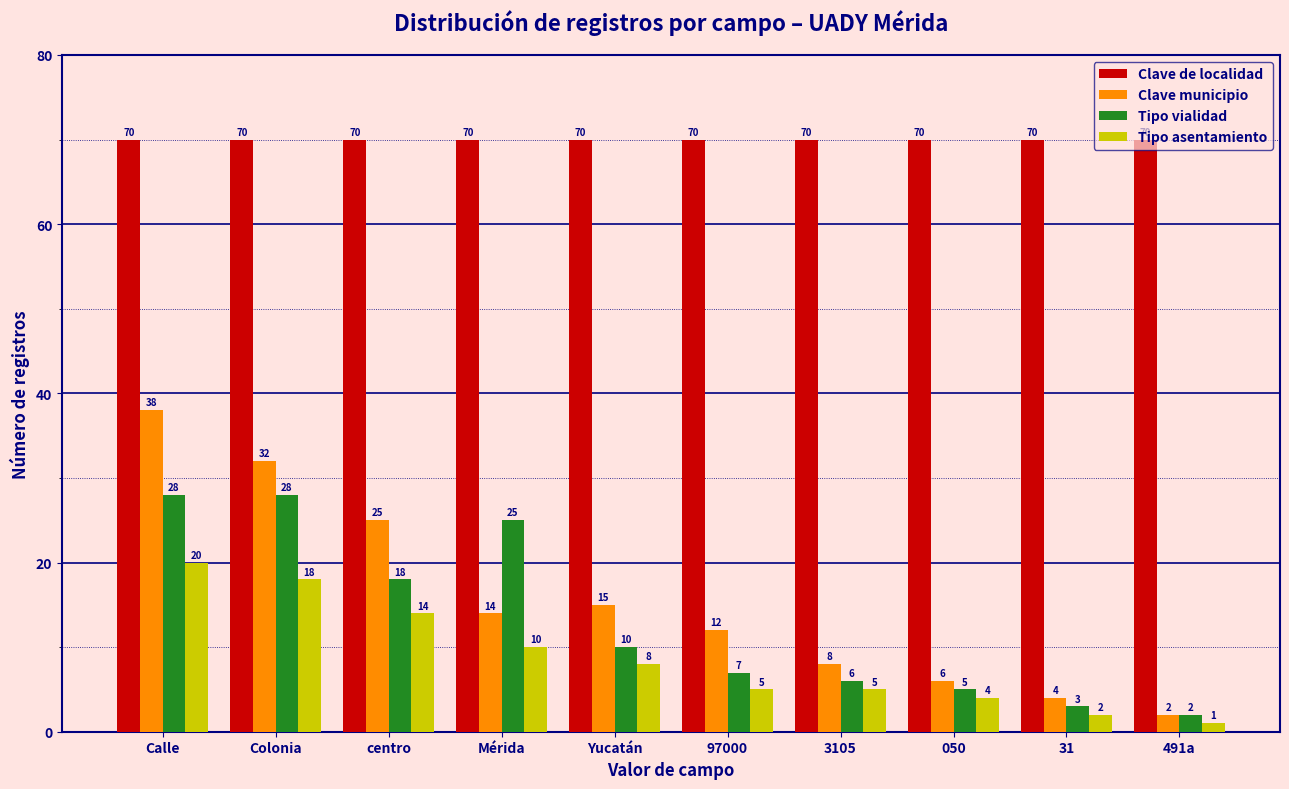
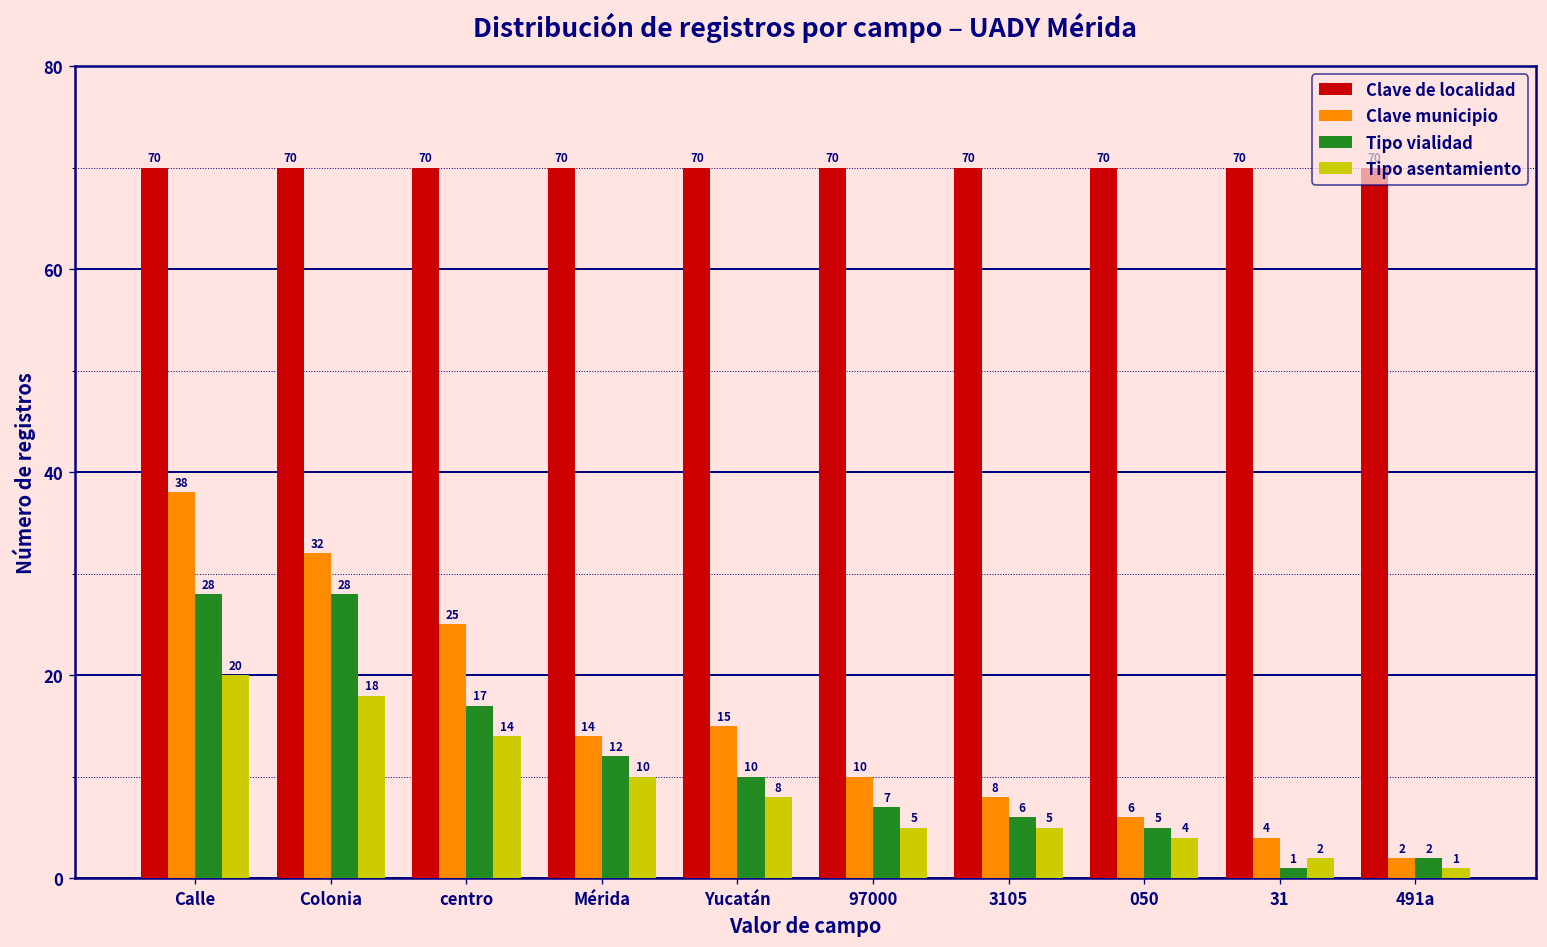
Tipo vialidad, centro: 18 -> 17
Tipo vialidad, Mérida: 25 -> 12
Clave municipio, 97000: 12 -> 10
Tipo vialidad, 31: 3 -> 1
